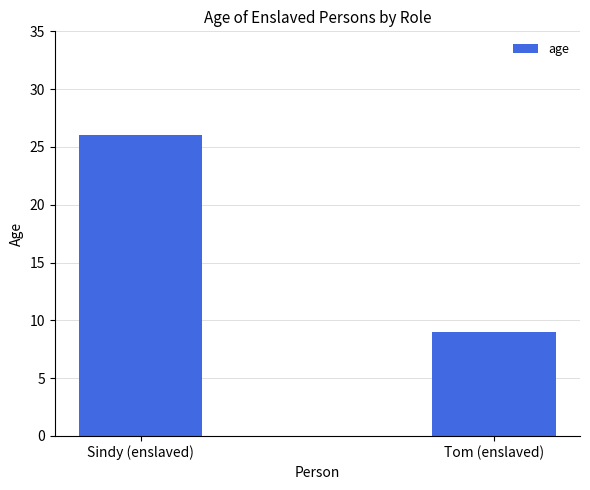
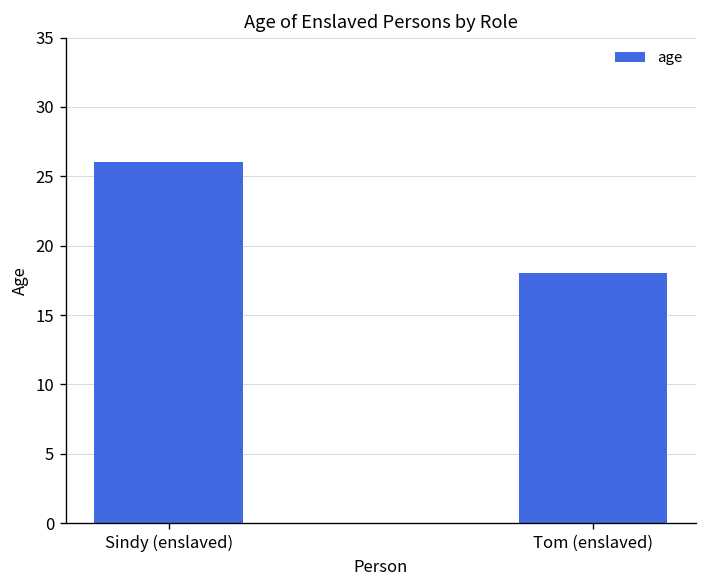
Tom (enslaved): 9 -> 18
